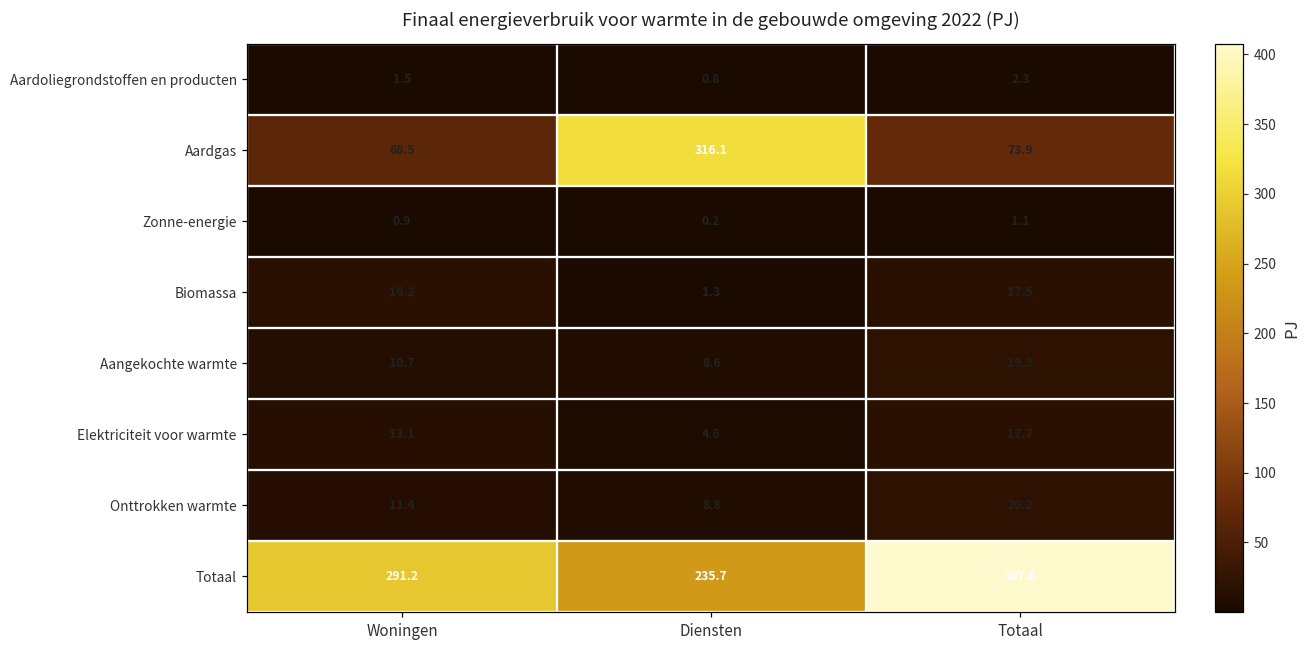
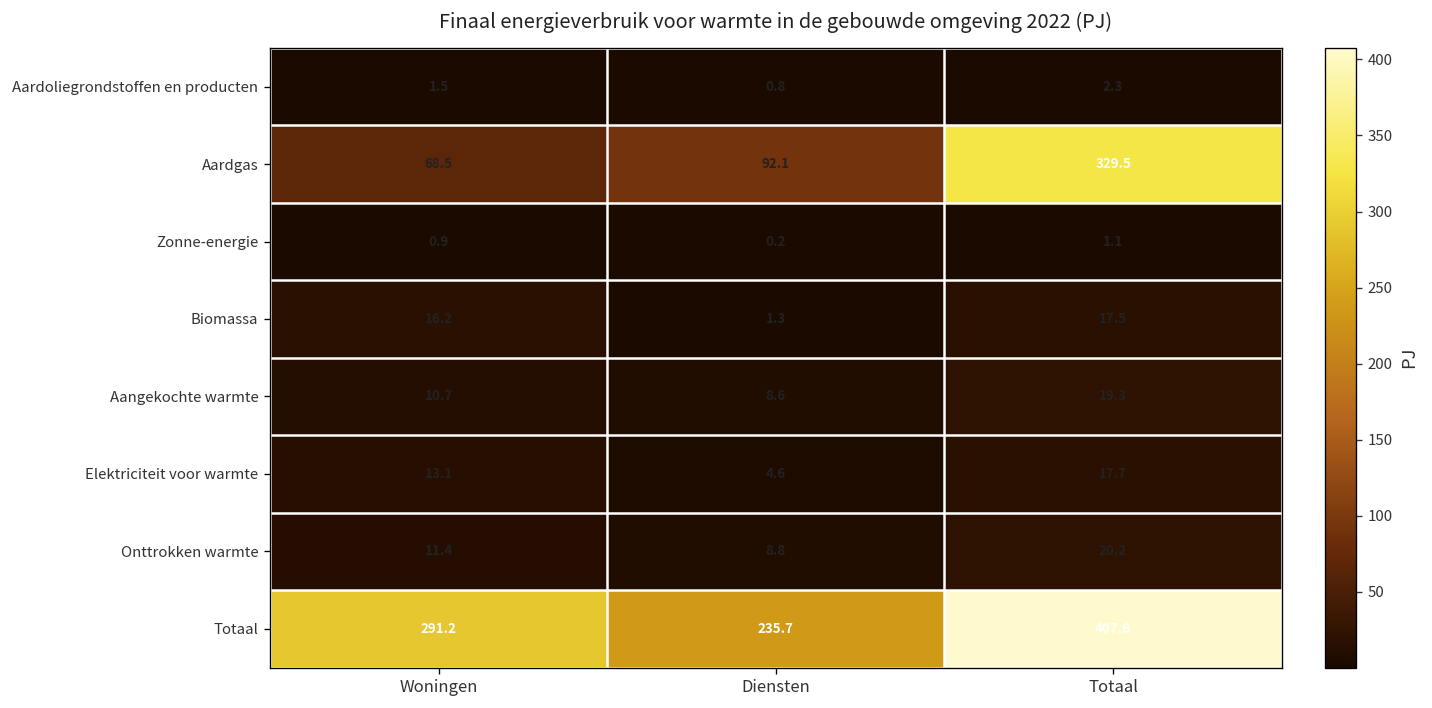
Aardgas, Diensten: 316.1 -> 92.1
Aardgas, Totaal: 73.9 -> 329.5
